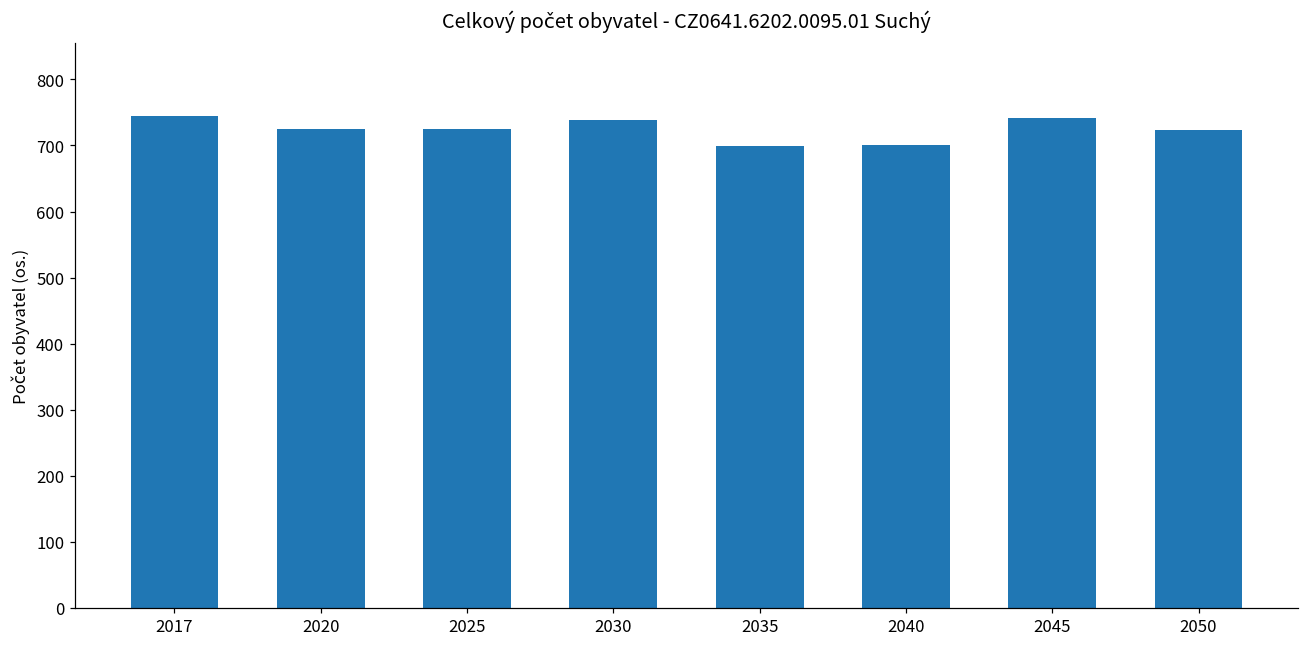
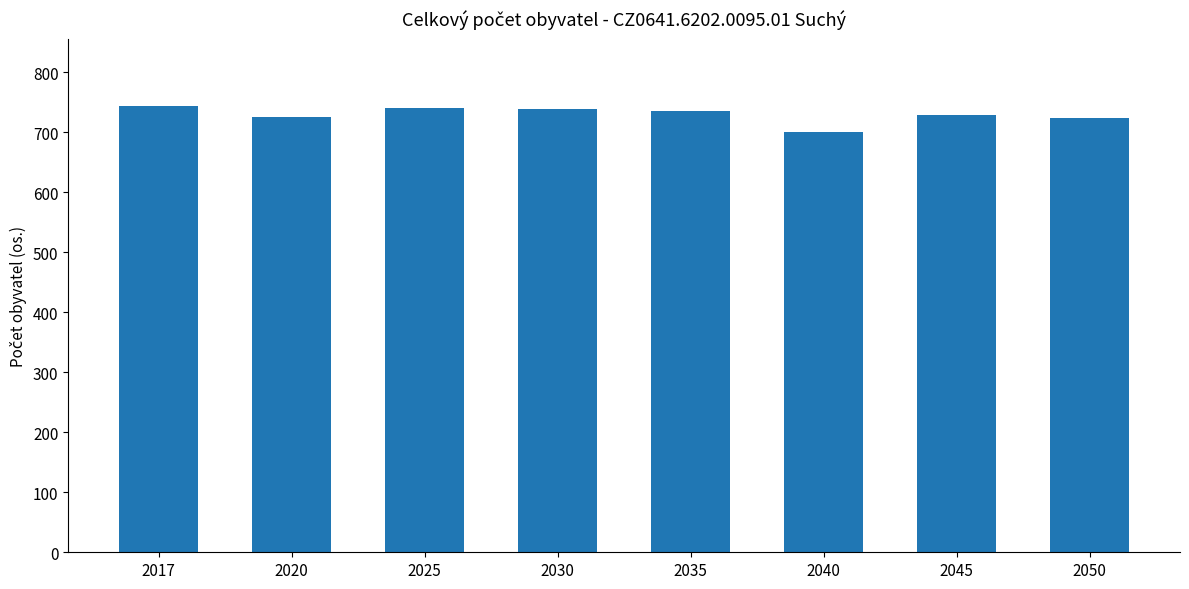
2025: 730 -> 740
2035: 700 -> 740
2045: 740 -> 730
